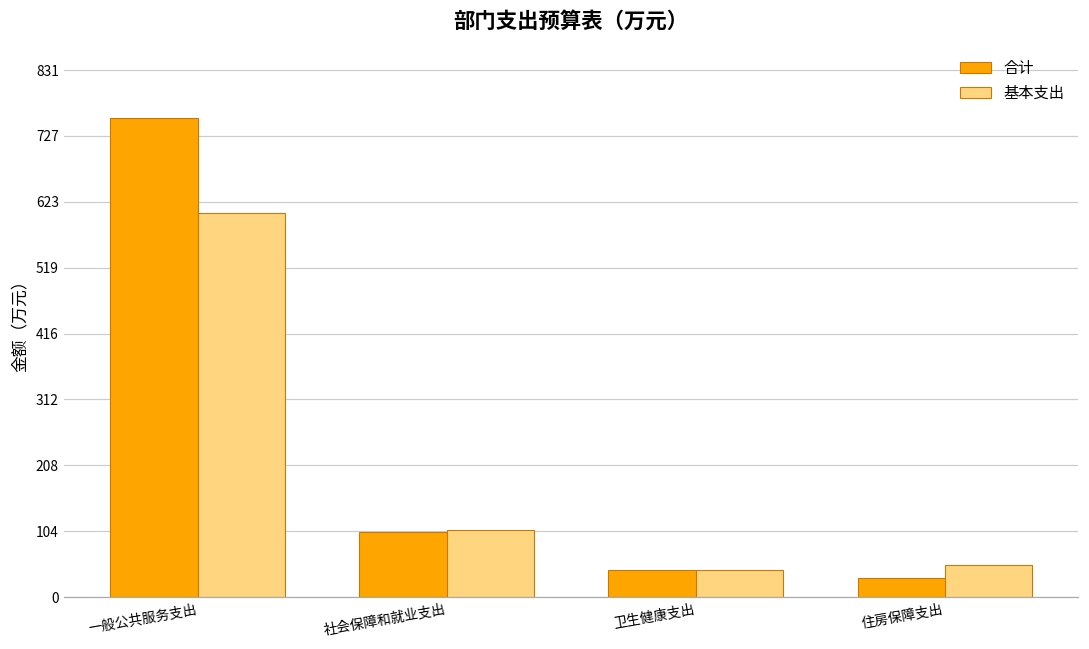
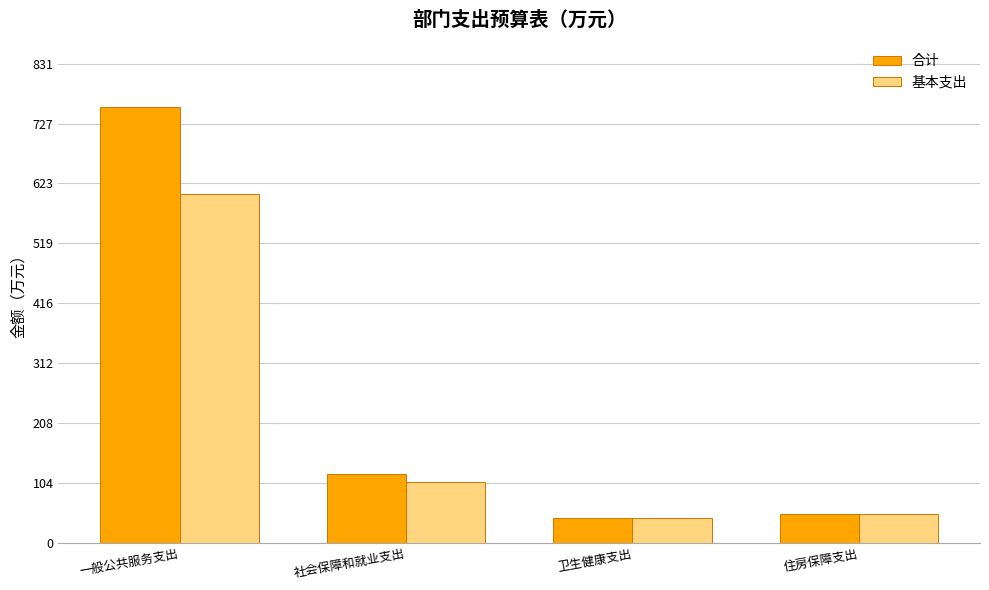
合计, 社会保障和就业支出: 100 -> 120
合计, 住房保障支出: 30 -> 50
